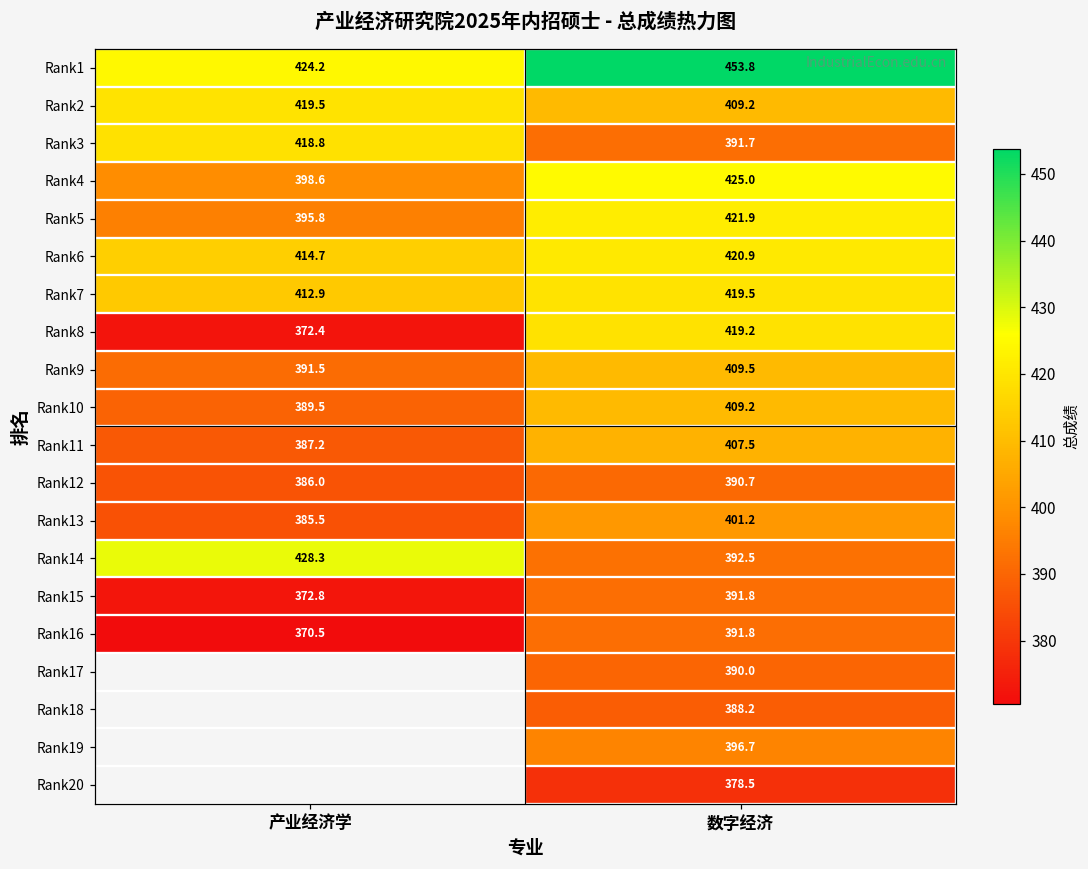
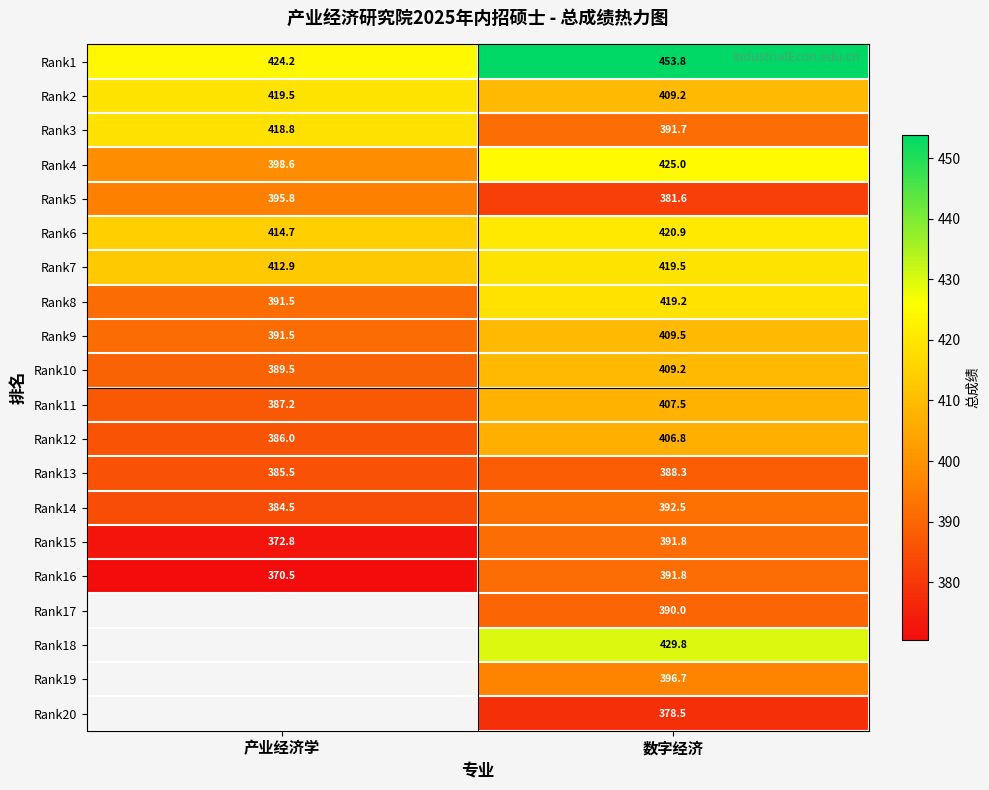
Rank5, 数字经济: 421.9 -> 381.6
Rank8, 产业经济学: 372.4 -> 391.5
Rank12, 数字经济: 390.7 -> 406.8
Rank13, 数字经济: 401.2 -> 388.3
Rank14, 产业经济学: 428.3 -> 384.5
Rank18, 数字经济: 388.2 -> 429.8
